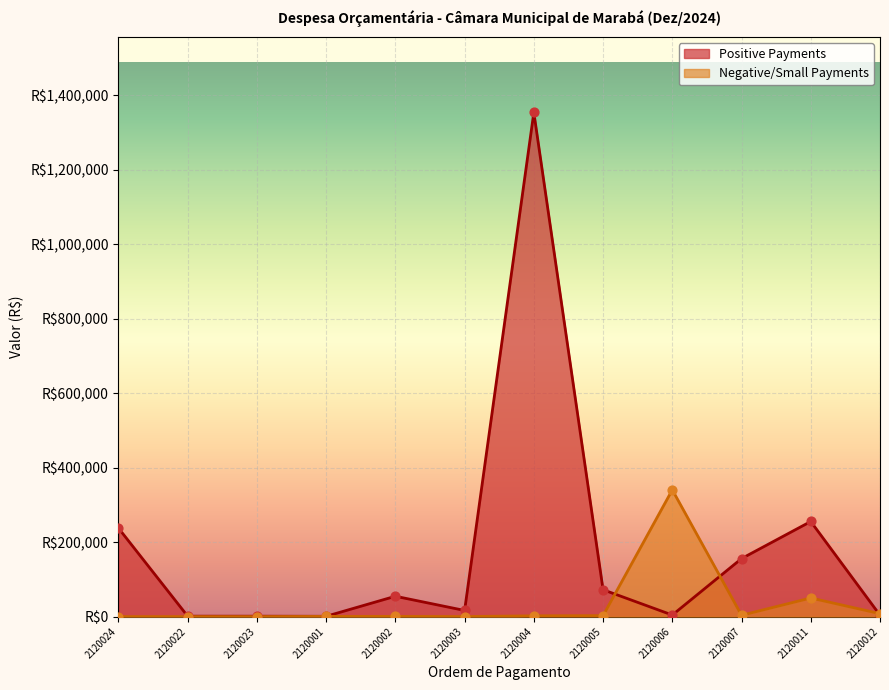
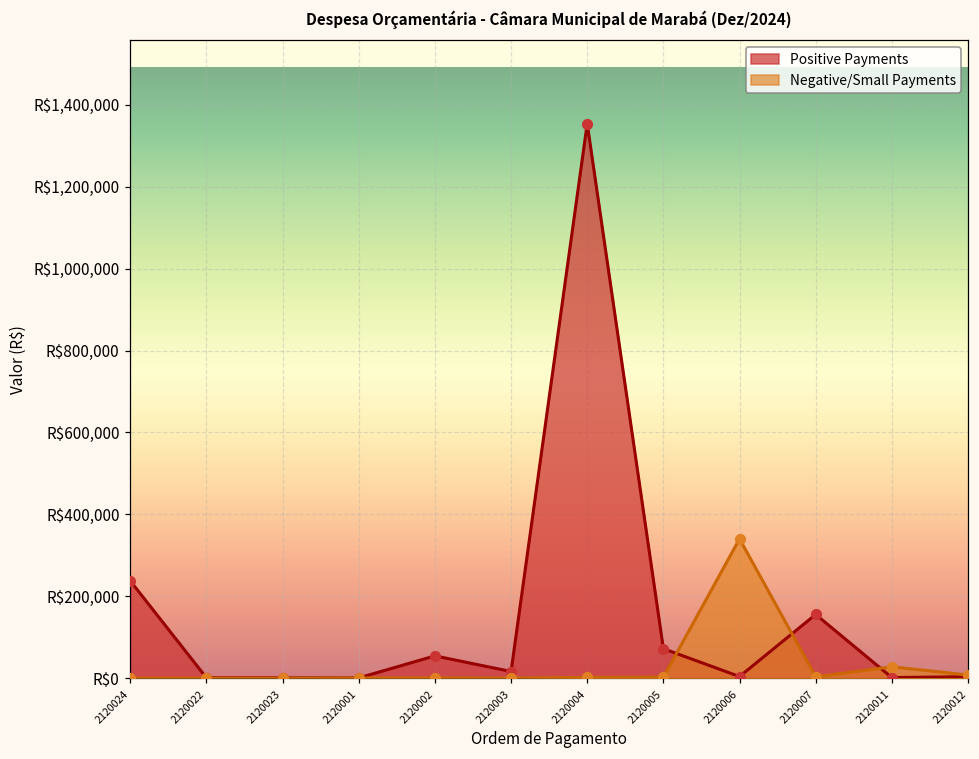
Positive Payments, 2120011: R$260,000 -> R$0
Negative/Small Payments, 2120011: R$50,000 -> R$30,000
